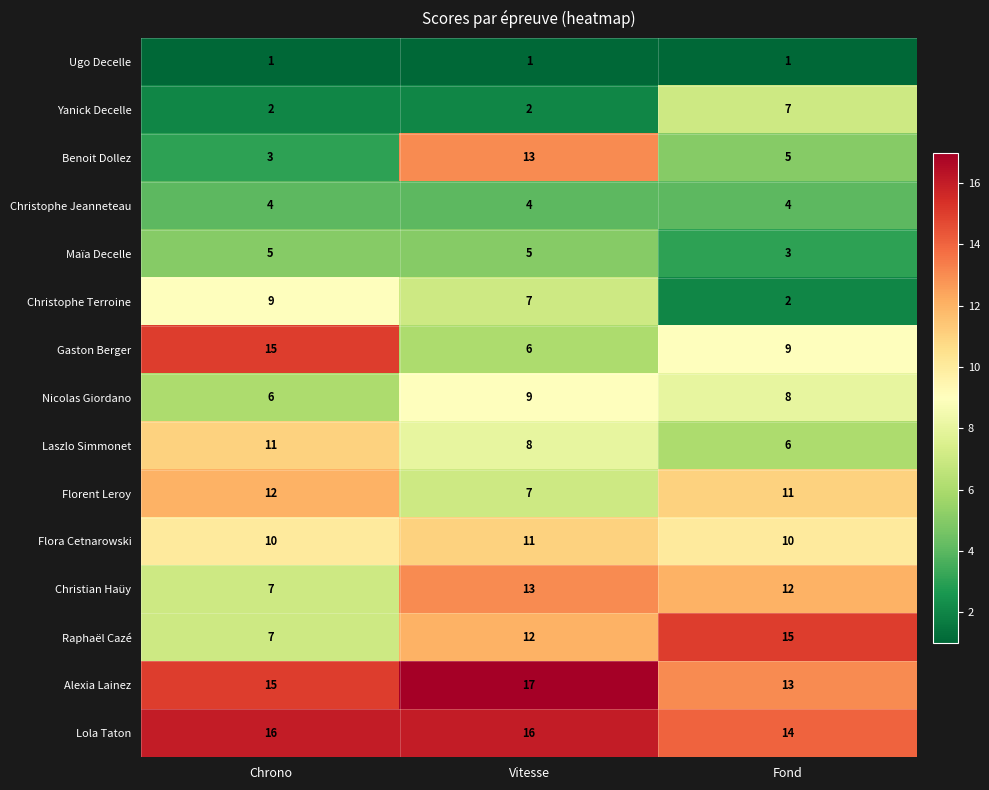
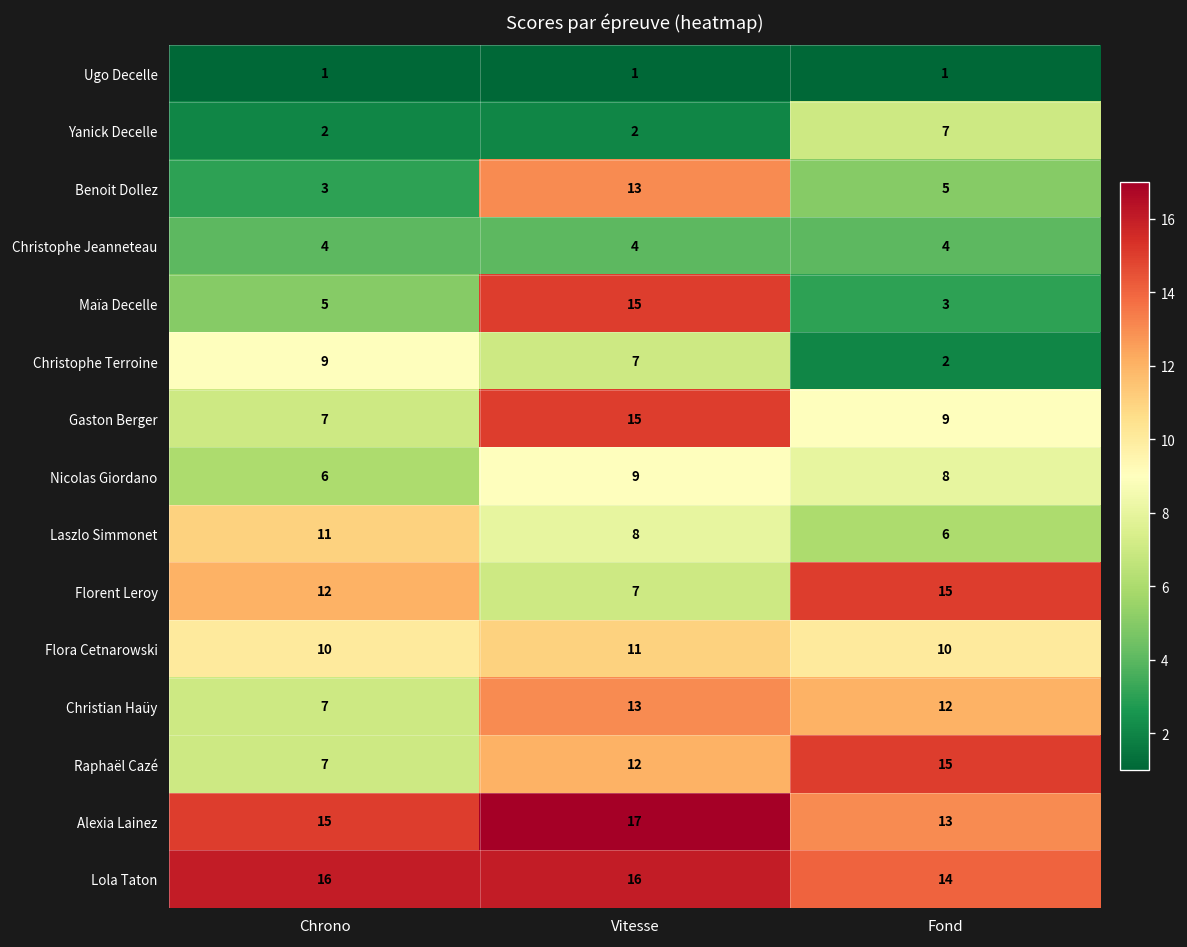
Maïa Decelle, Vitesse: 5 -> 15
Gaston Berger, Chrono: 15 -> 7
Gaston Berger, Vitesse: 6 -> 15
Florent Leroy, Fond: 11 -> 15
